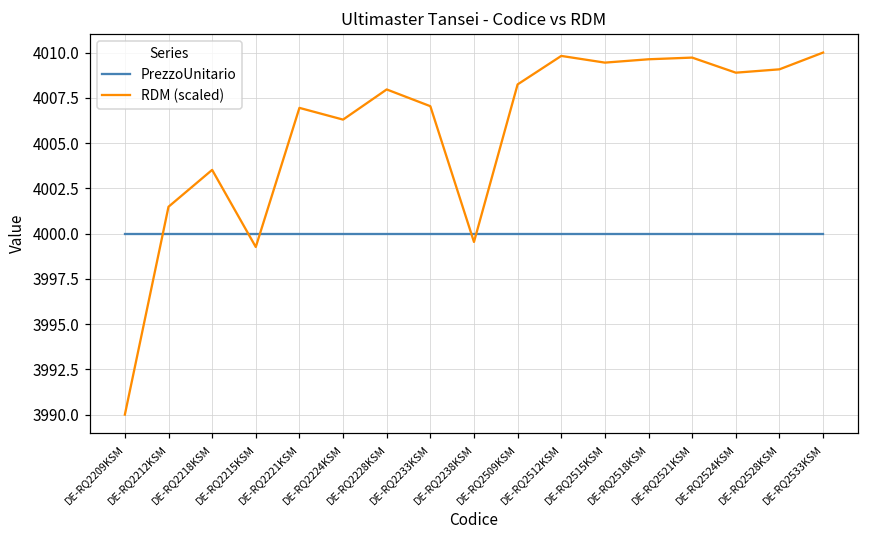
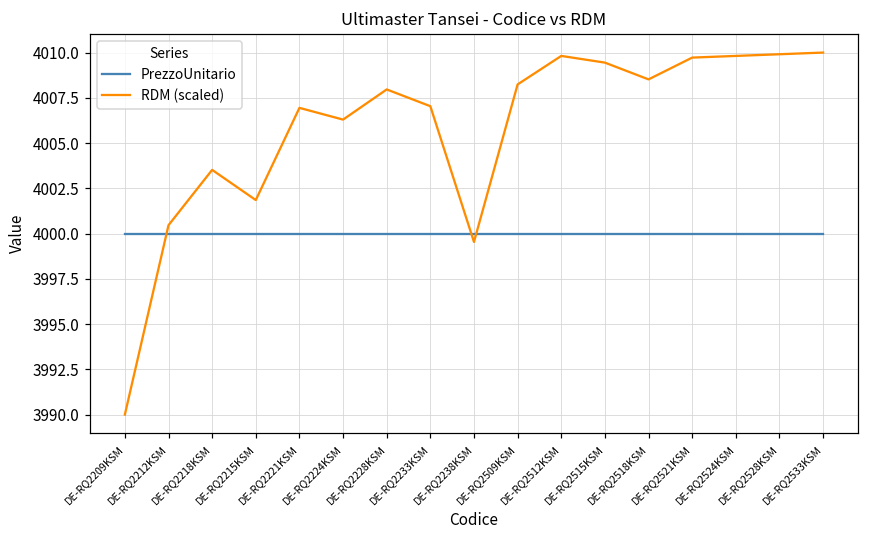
RDM (scaled), DE-RQ2212KSM: 4001.5 -> 4000.5
RDM (scaled), DE-RQ2215KSM: 3999.3 -> 4001.9
RDM (scaled), DE-RQ2518KSM: 4009.6 -> 4008.5
RDM (scaled), DE-RQ2524KSM: 4008.9 -> 4009.8
RDM (scaled), DE-RQ2528KSM: 4009.1 -> 4009.9
